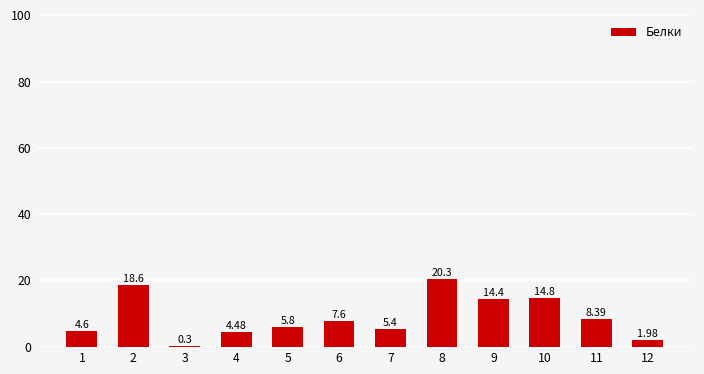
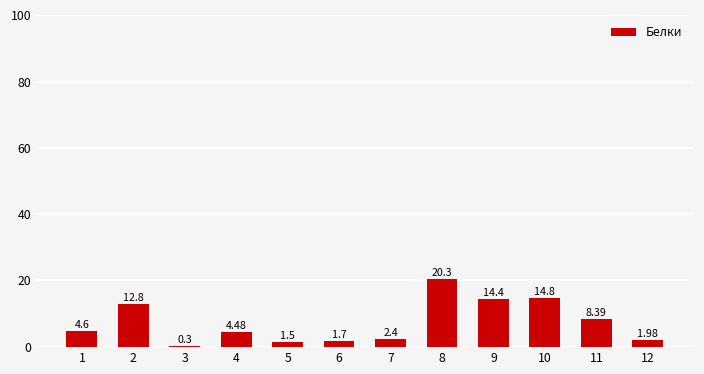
2: 18.6 -> 12.8
5: 5.8 -> 1.5
6: 7.6 -> 1.7
7: 5.4 -> 2.4
